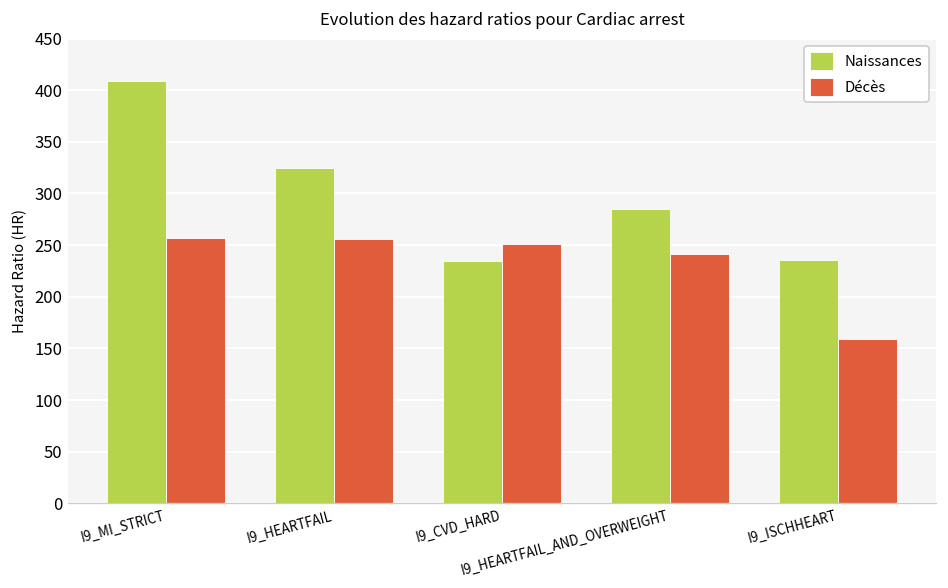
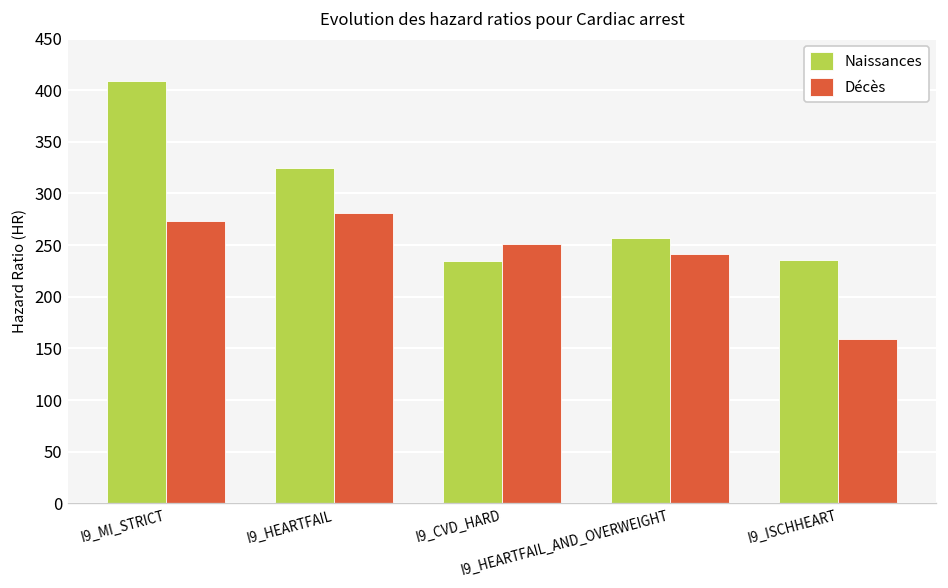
Décès, I9_MI_STRICT: 260 -> 270
Décès, I9_HEARTFAIL: 260 -> 280
Naissances, I9_HEARTFAIL_AND_OVERWEIGHT: 290 -> 260
